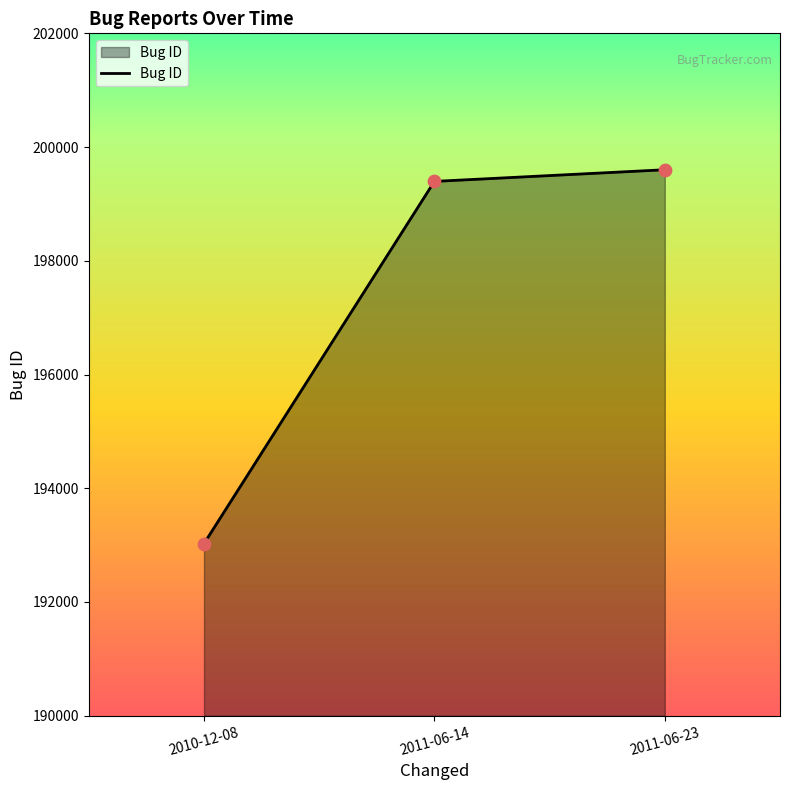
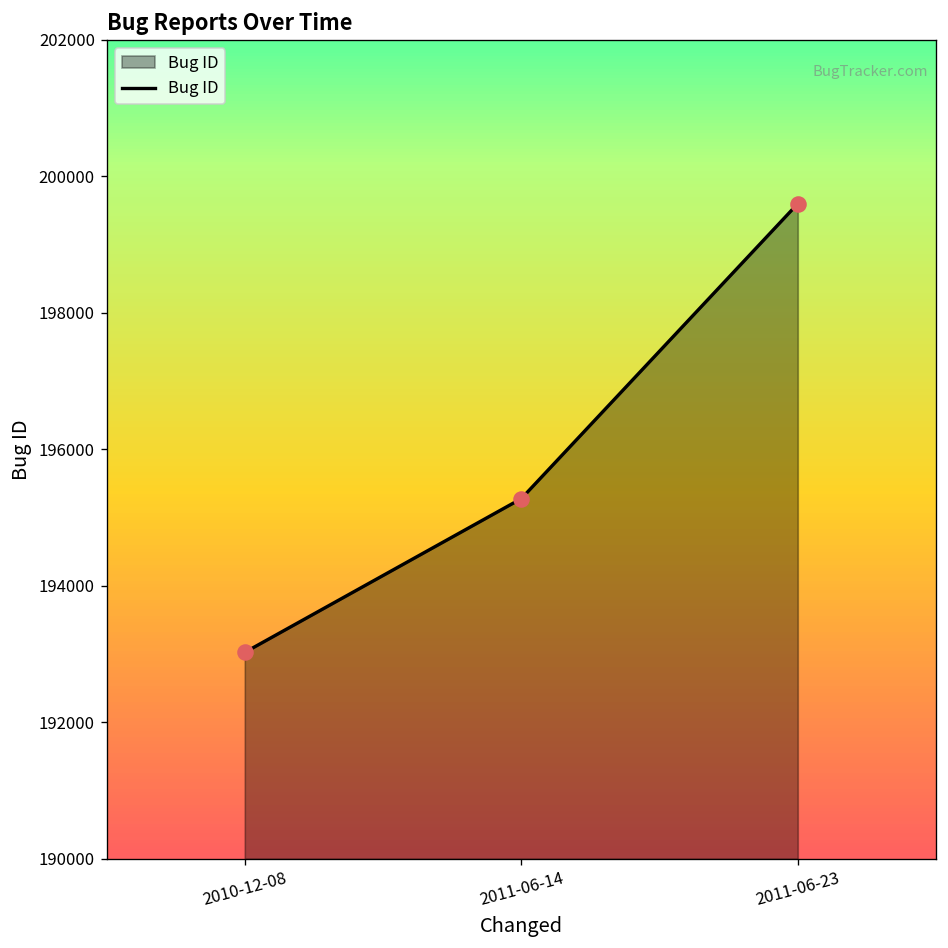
2011-06-14: 199400 -> 195300
